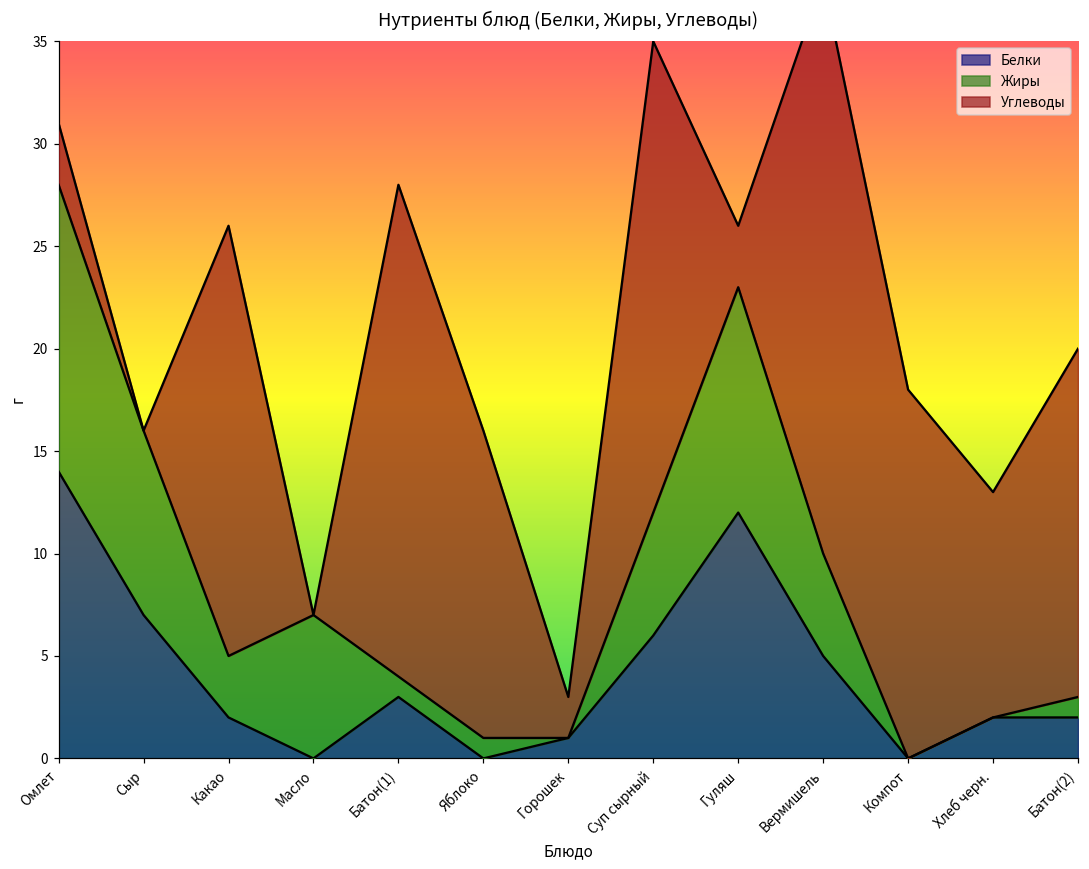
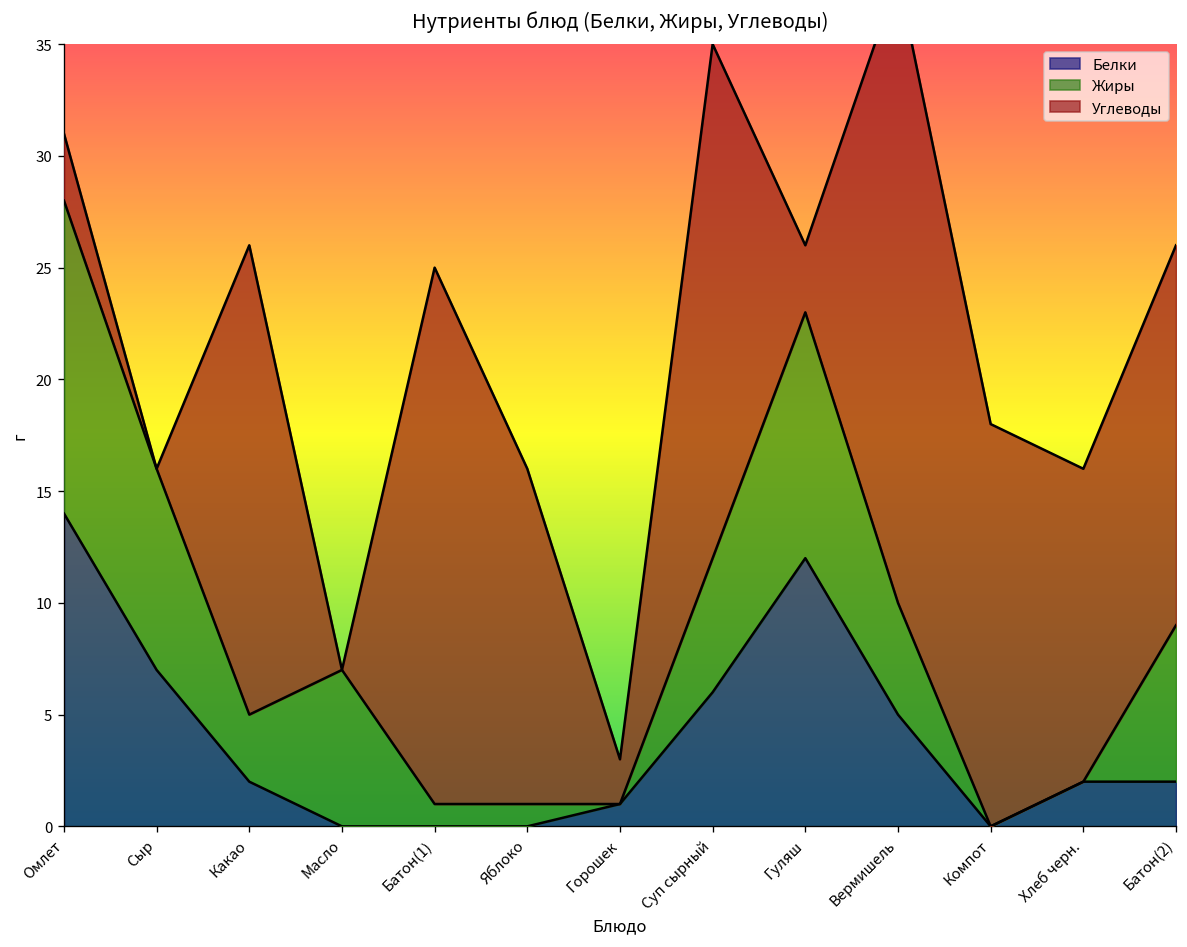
Белки, Батон(1): 3 -> 0
Углеводы, Хлеб черн.: 11 -> 14
Жиры, Батон(2): 1 -> 7
